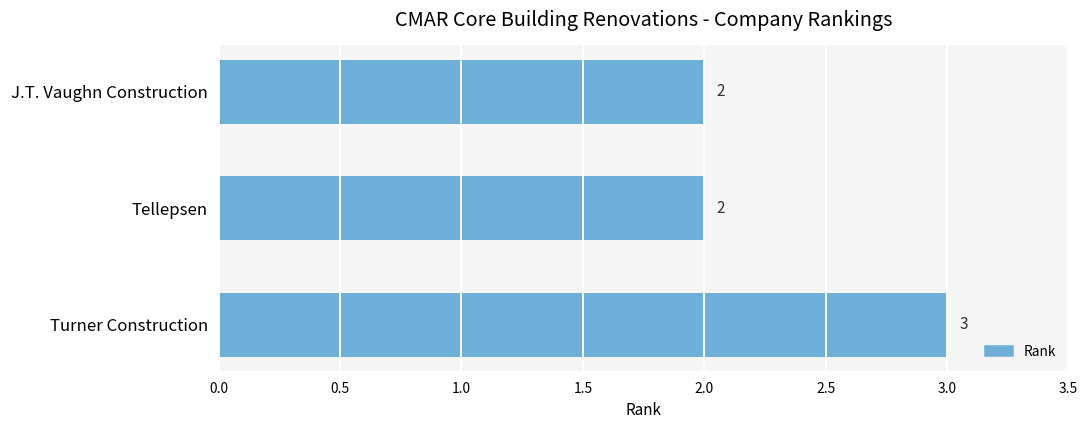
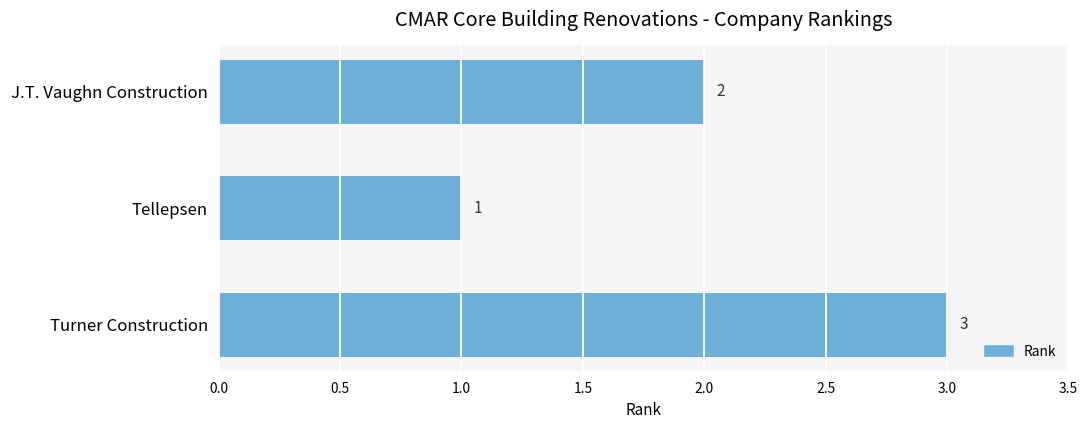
Tellepsen: 2 -> 1
